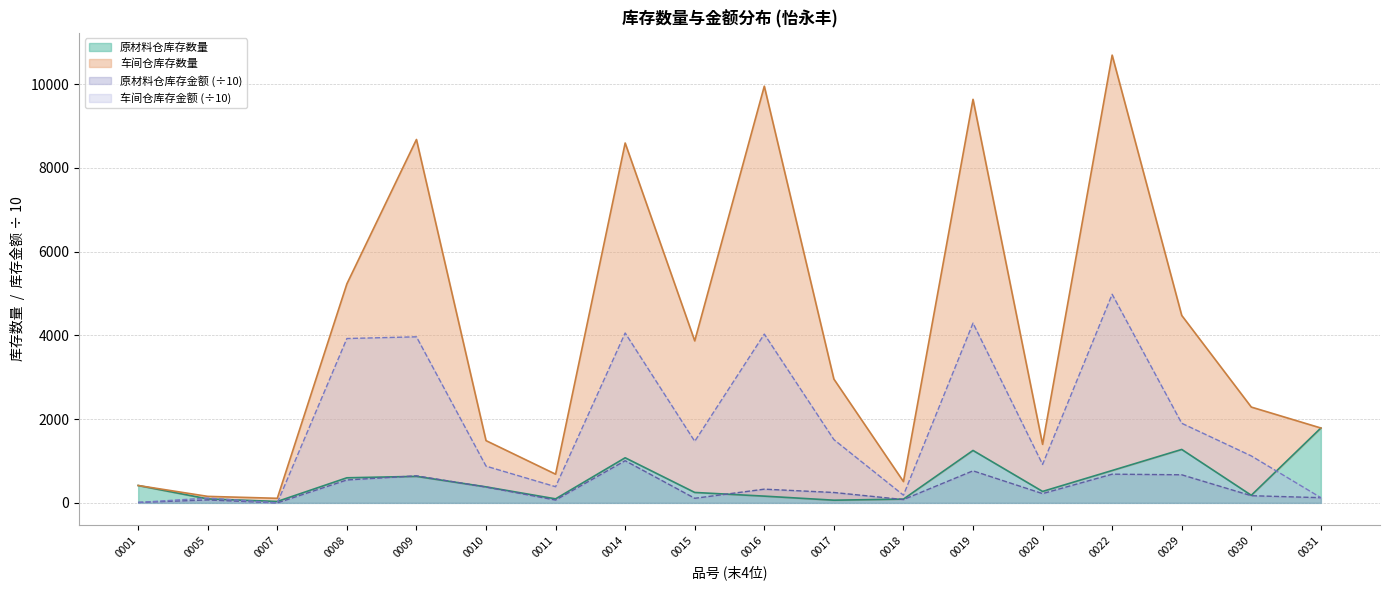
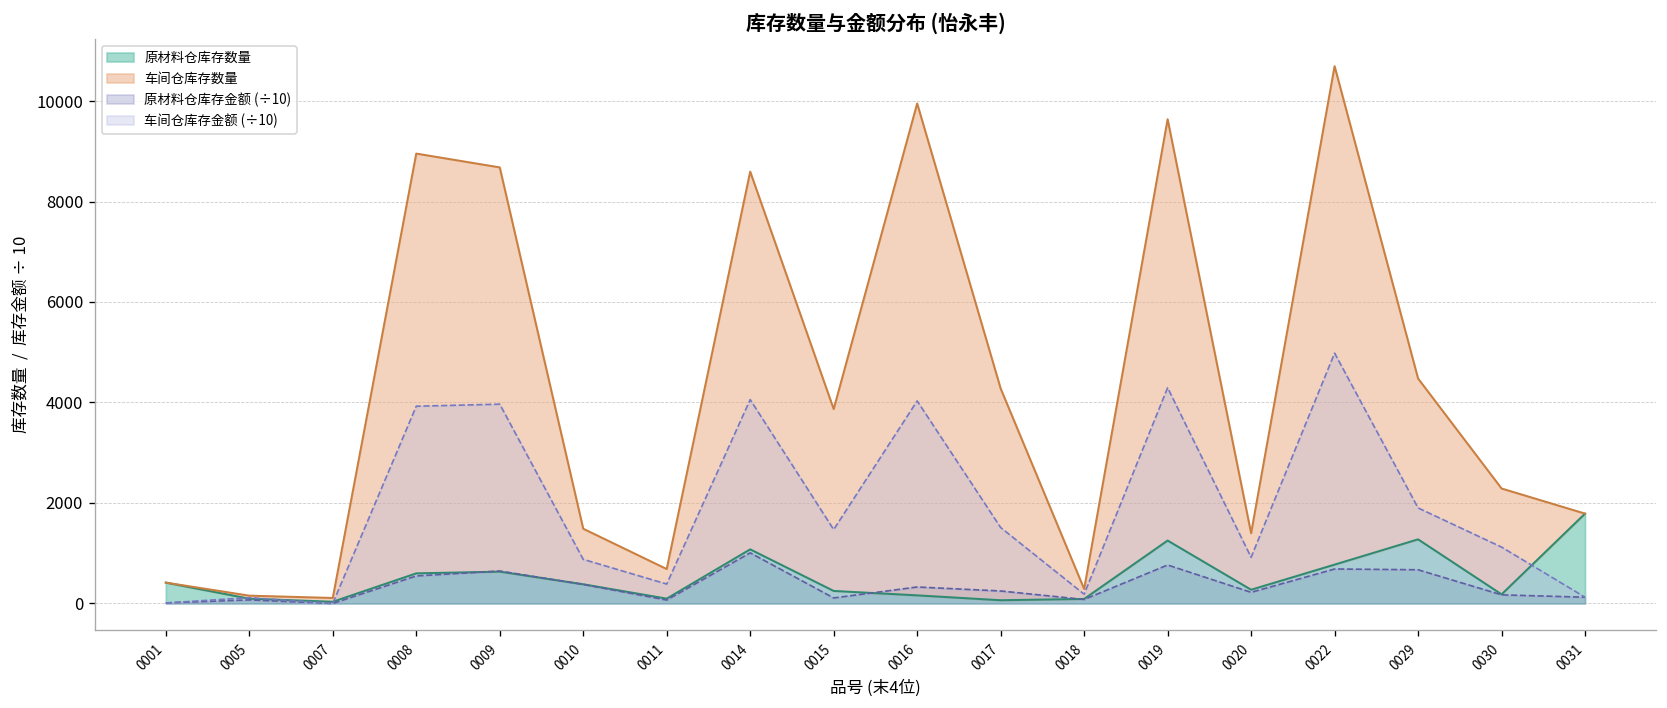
车间仓库存数量, 0008: 4600 -> 8400
车间仓库存数量, 0017: 2900 -> 4200
车间仓库存数量, 0018: 400 -> 200
